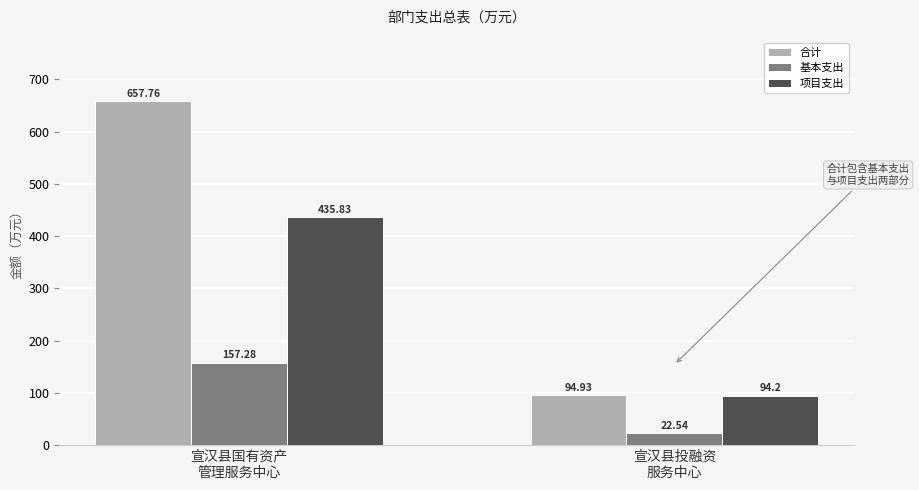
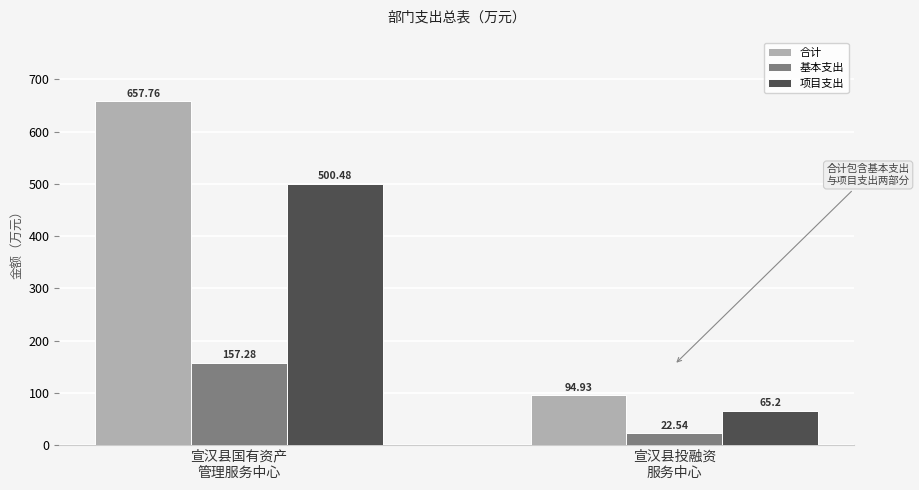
项目支出, 宣汉县国有资产 管理服务中心: 435.83 -> 500.48
项目支出, 宣汉县投融资 服务中心: 94.2 -> 65.2
